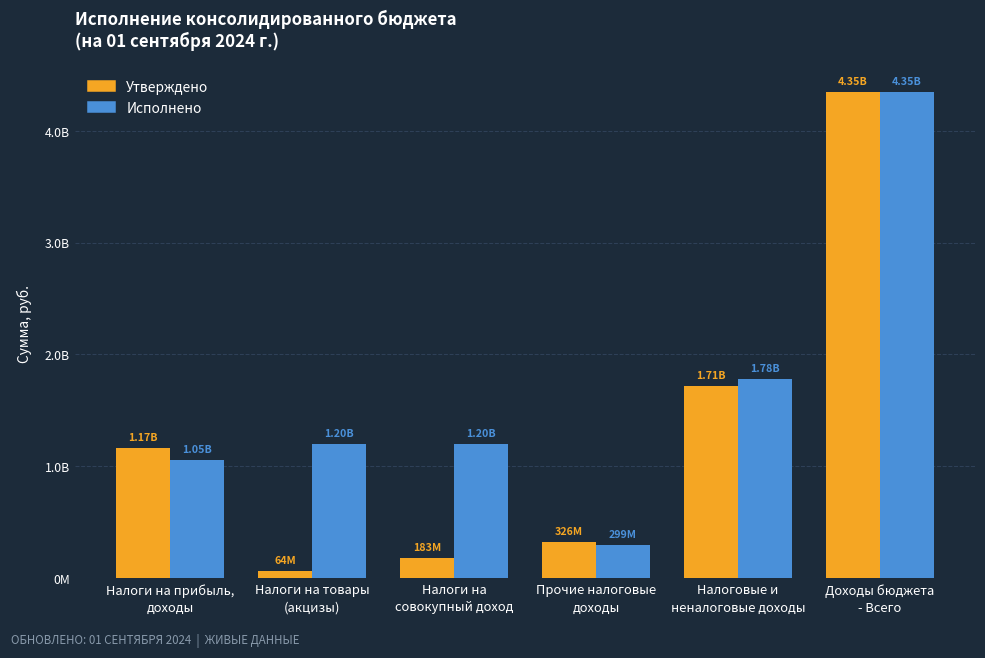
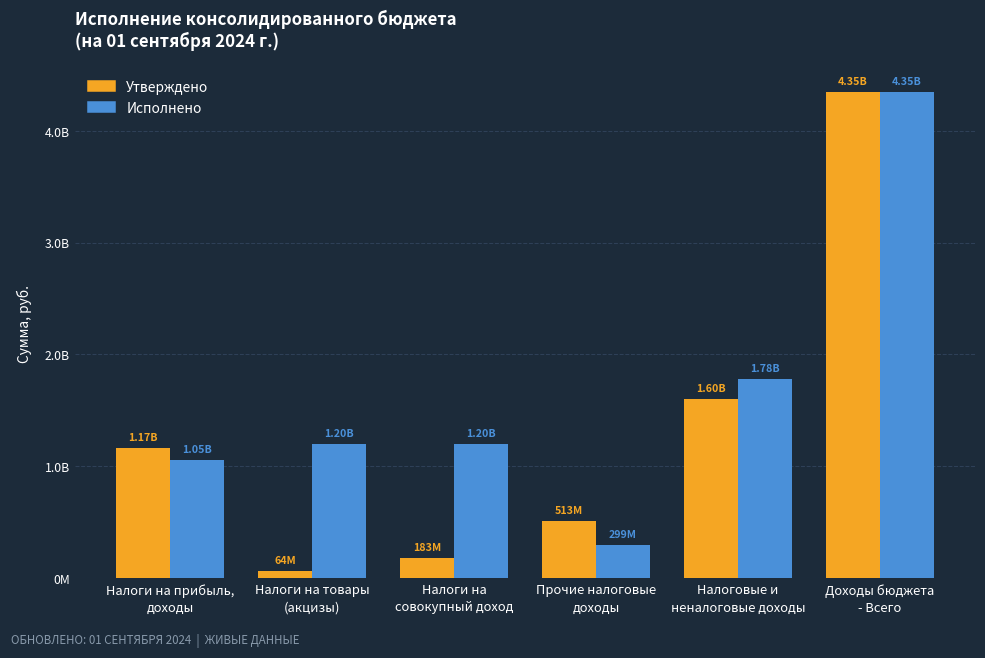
Утверждено, Прочие налоговые доходы: 326M -> 513M
Утверждено, Налоговые и неналоговые доходы: 1.71B -> 1.60B
